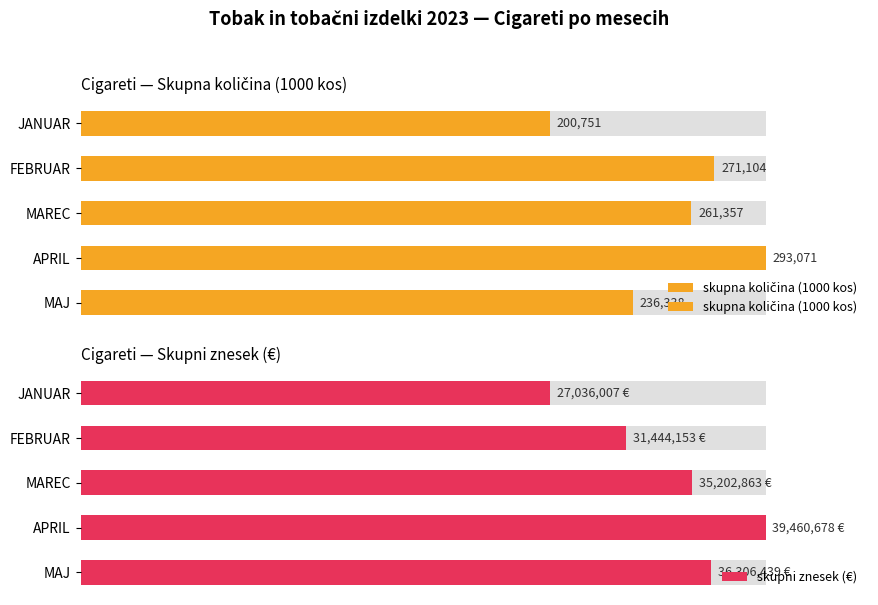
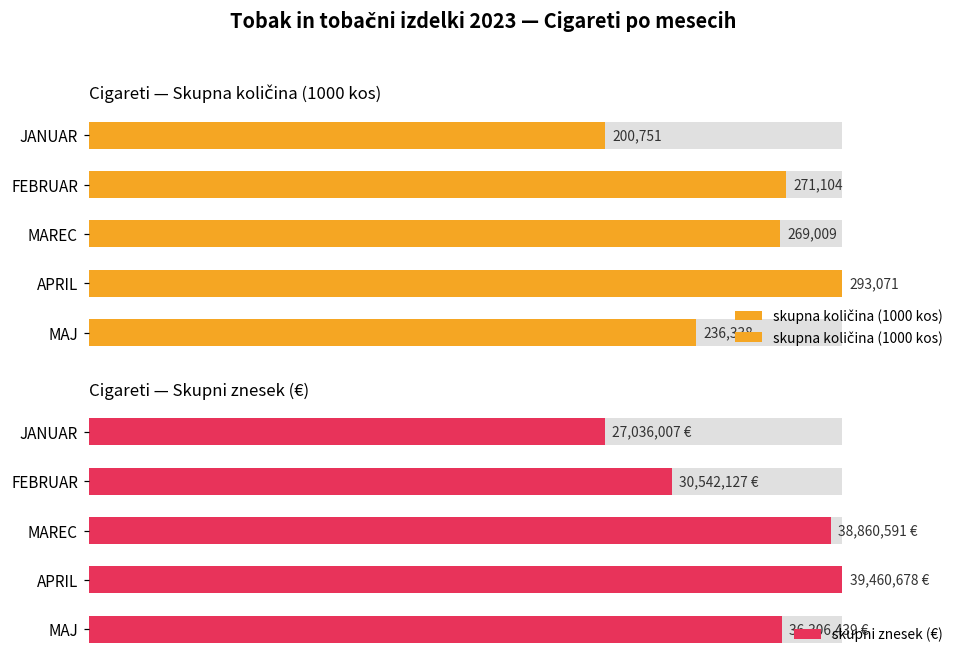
Cigareti — Skupna količina (1000 kos), skupna količina (1000 kos), MAREC: 261,357 -> 269,009
Cigareti — Skupni znesek (€), skupni znesek (€), FEBRUAR: 31,444,153 -> 30,542,127
Cigareti — Skupni znesek (€), skupni znesek (€), MAREC: 35,202,863 -> 38,860,591
